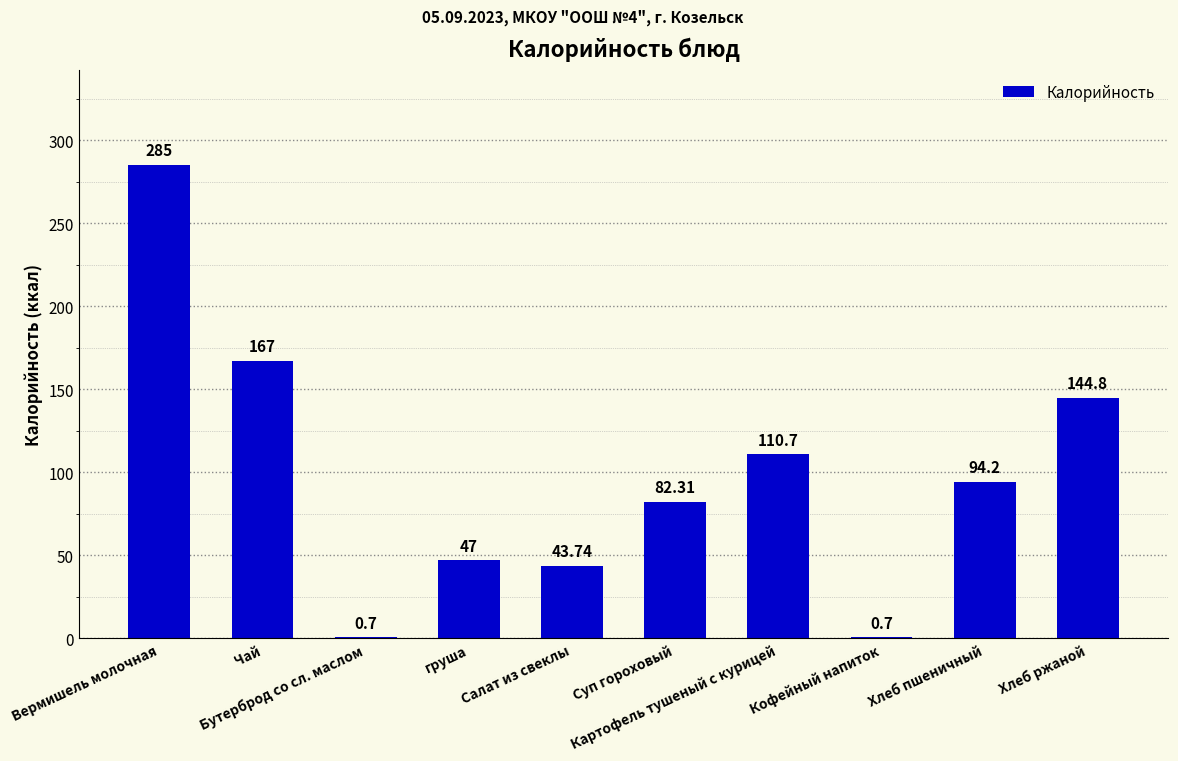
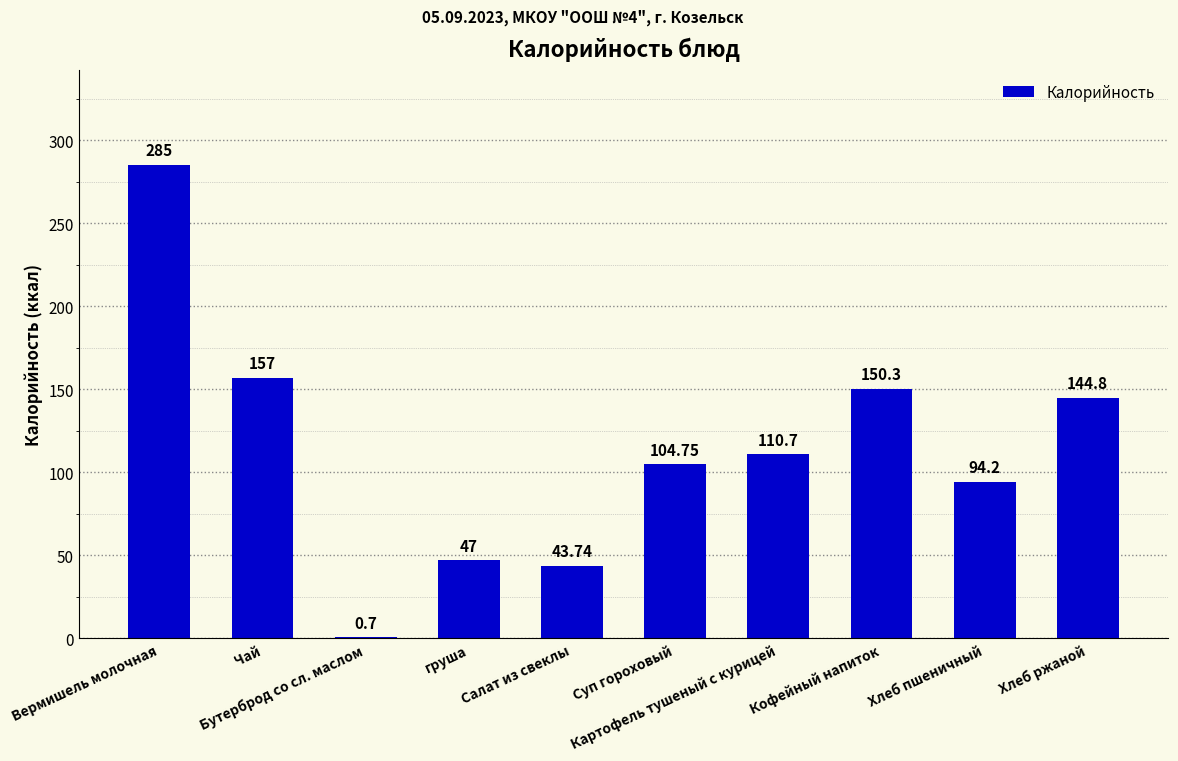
Чай: 167 -> 157
Суп гороховый: 82.31 -> 104.75
Кофейный напиток: 0.7 -> 150.3
